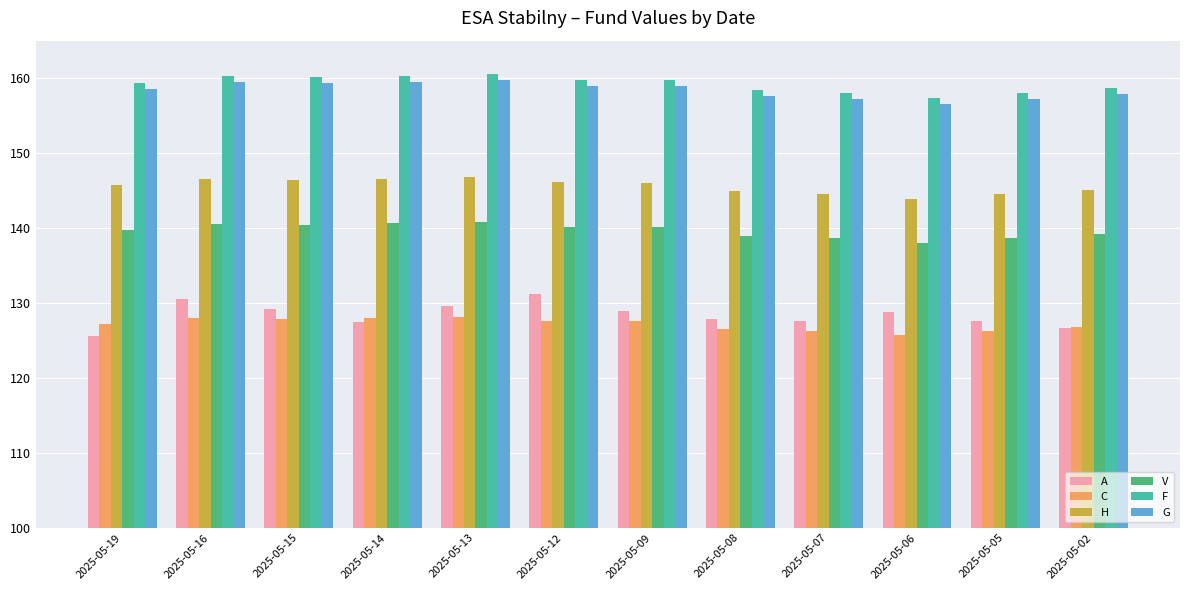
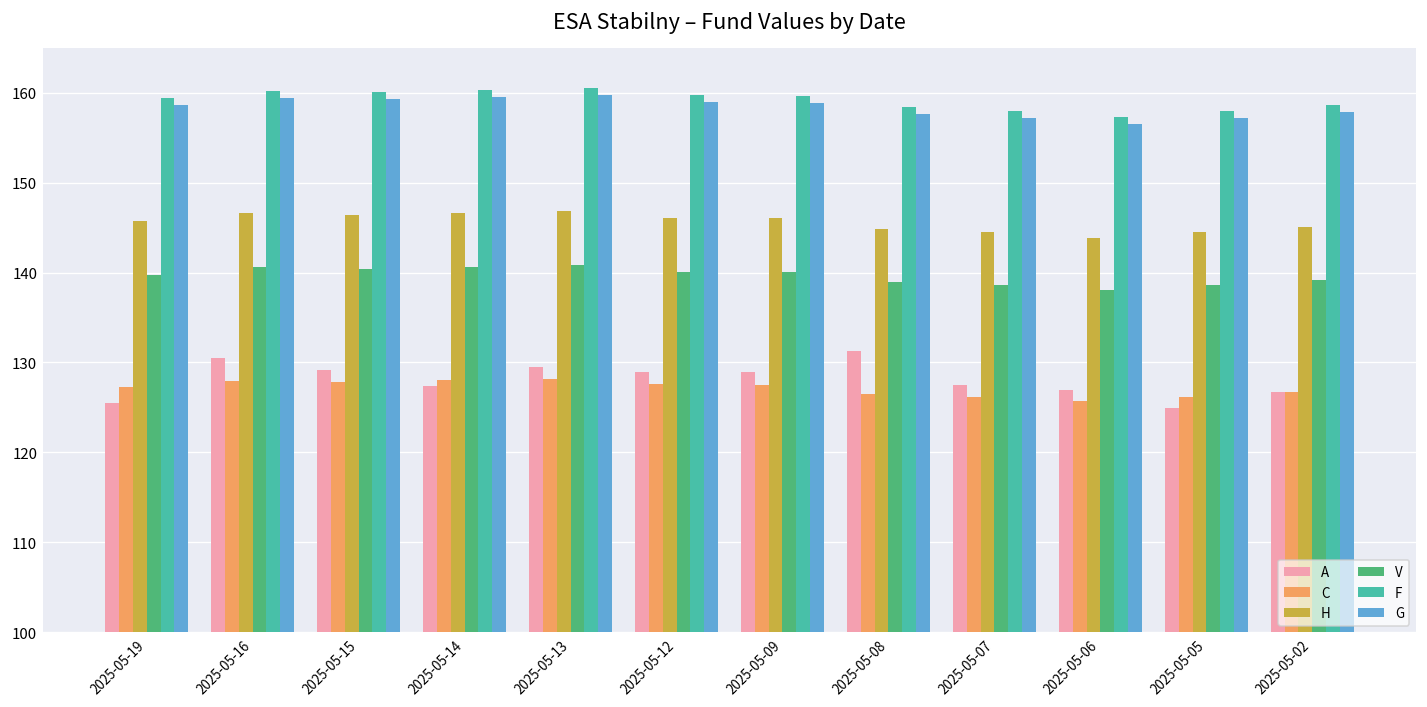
A, 2025-05-12: 131 -> 129
A, 2025-05-08: 128 -> 131
A, 2025-05-06: 129 -> 127
A, 2025-05-05: 128 -> 125
